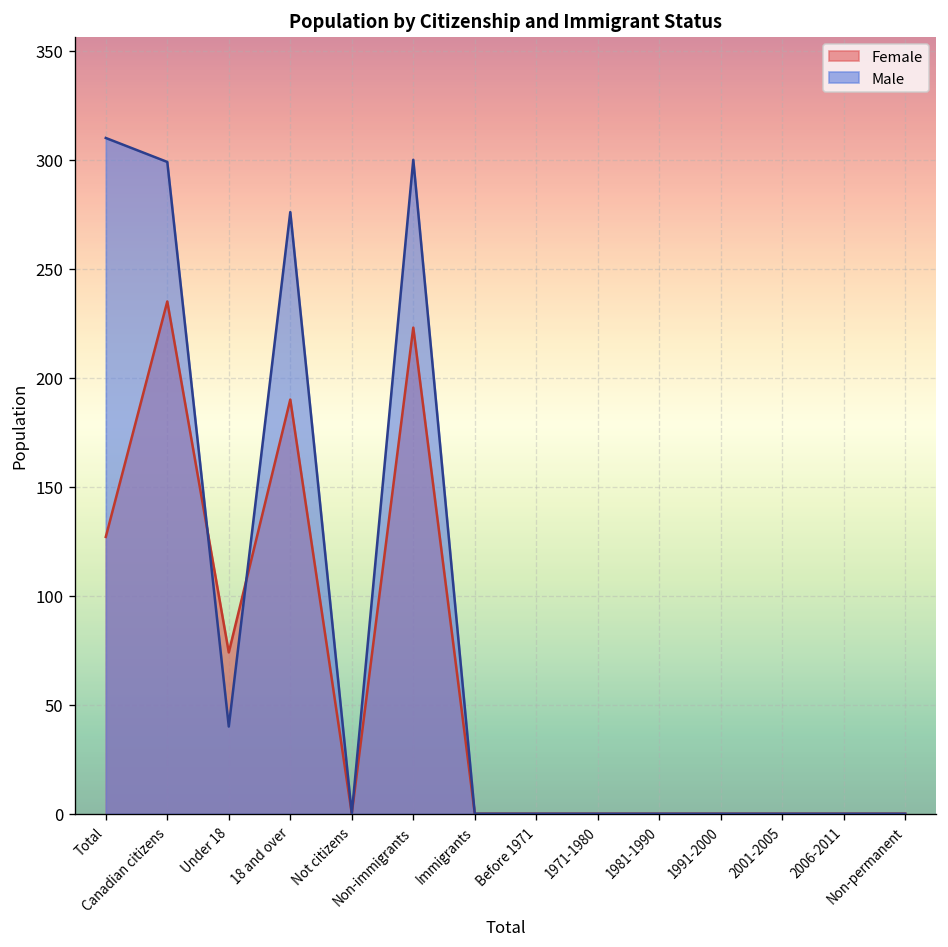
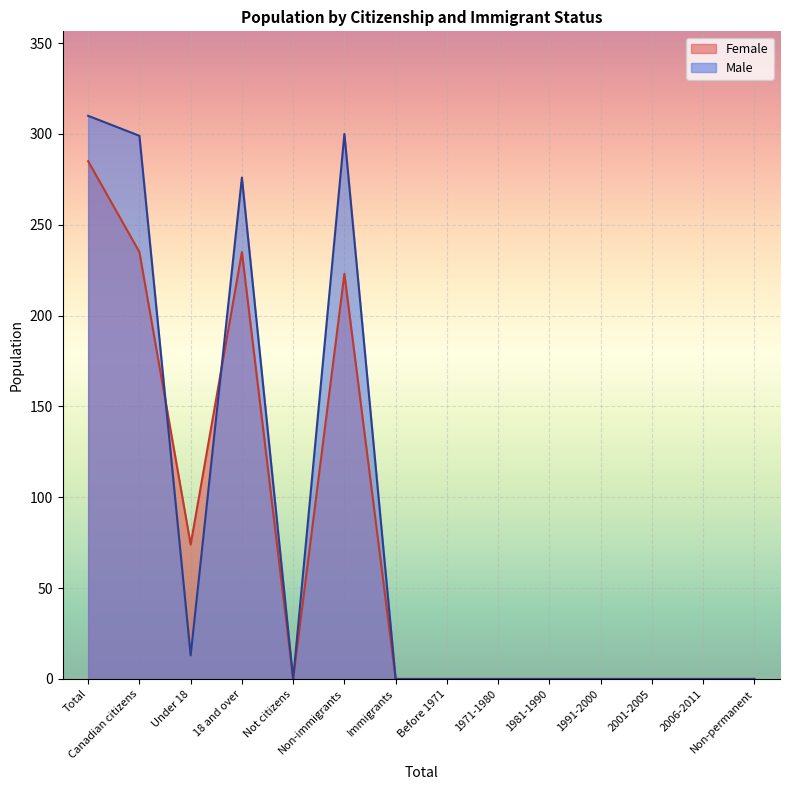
Female, Total: 127 -> 285
Male, Under 18: 40 -> 13
Female, 18 and over: 190 -> 235
